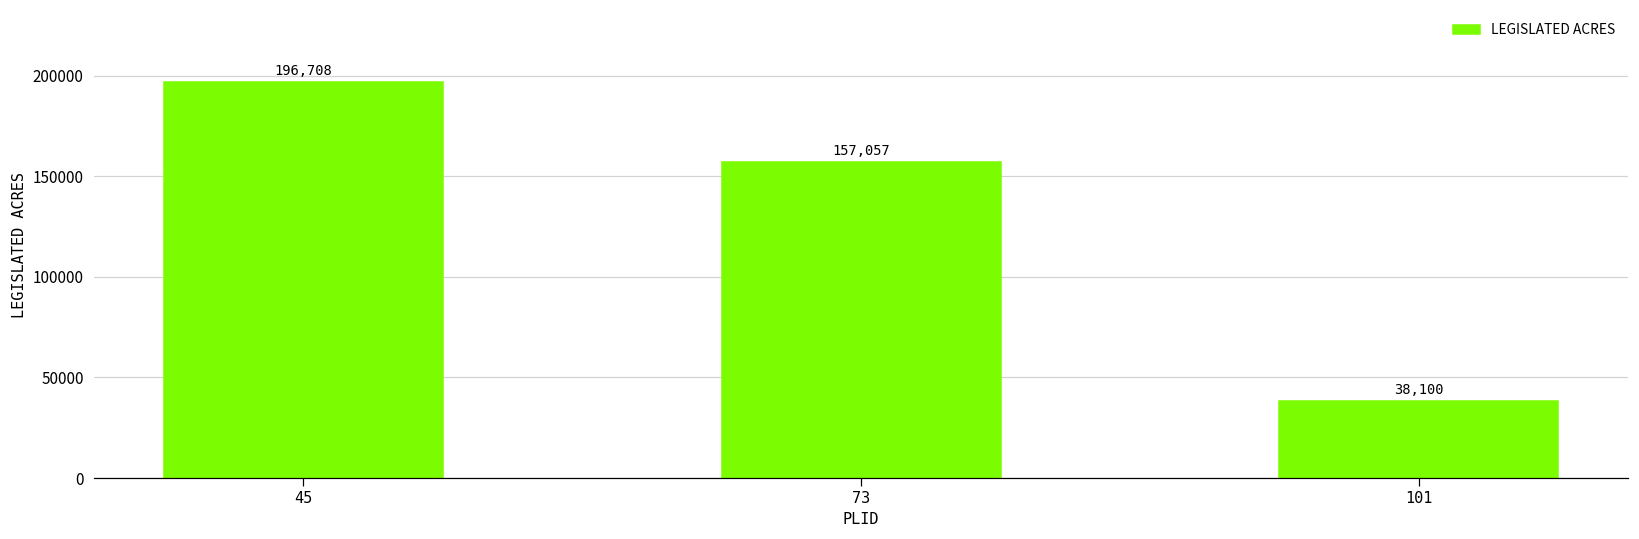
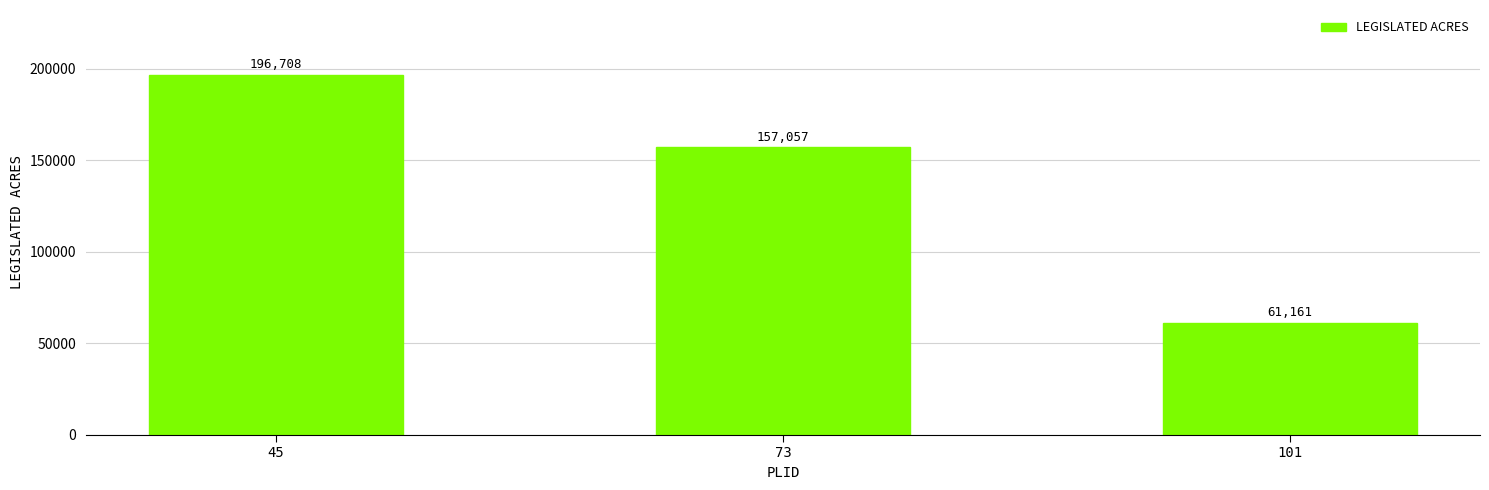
101: 38,100 -> 61,161
